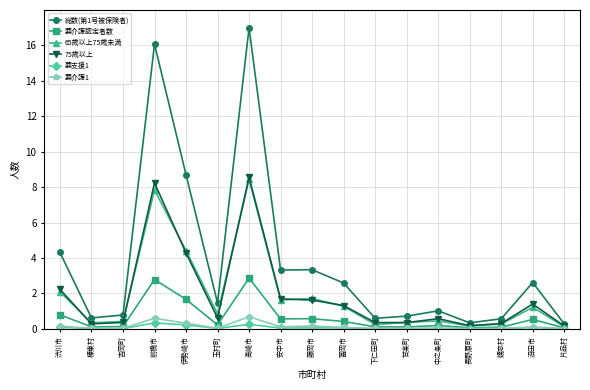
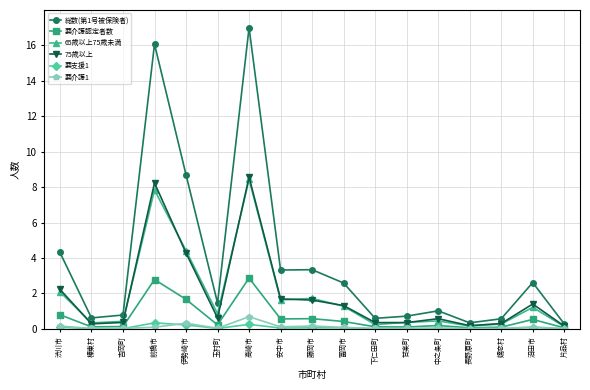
要介護1, 前橋市: 0.6 -> 0.1
